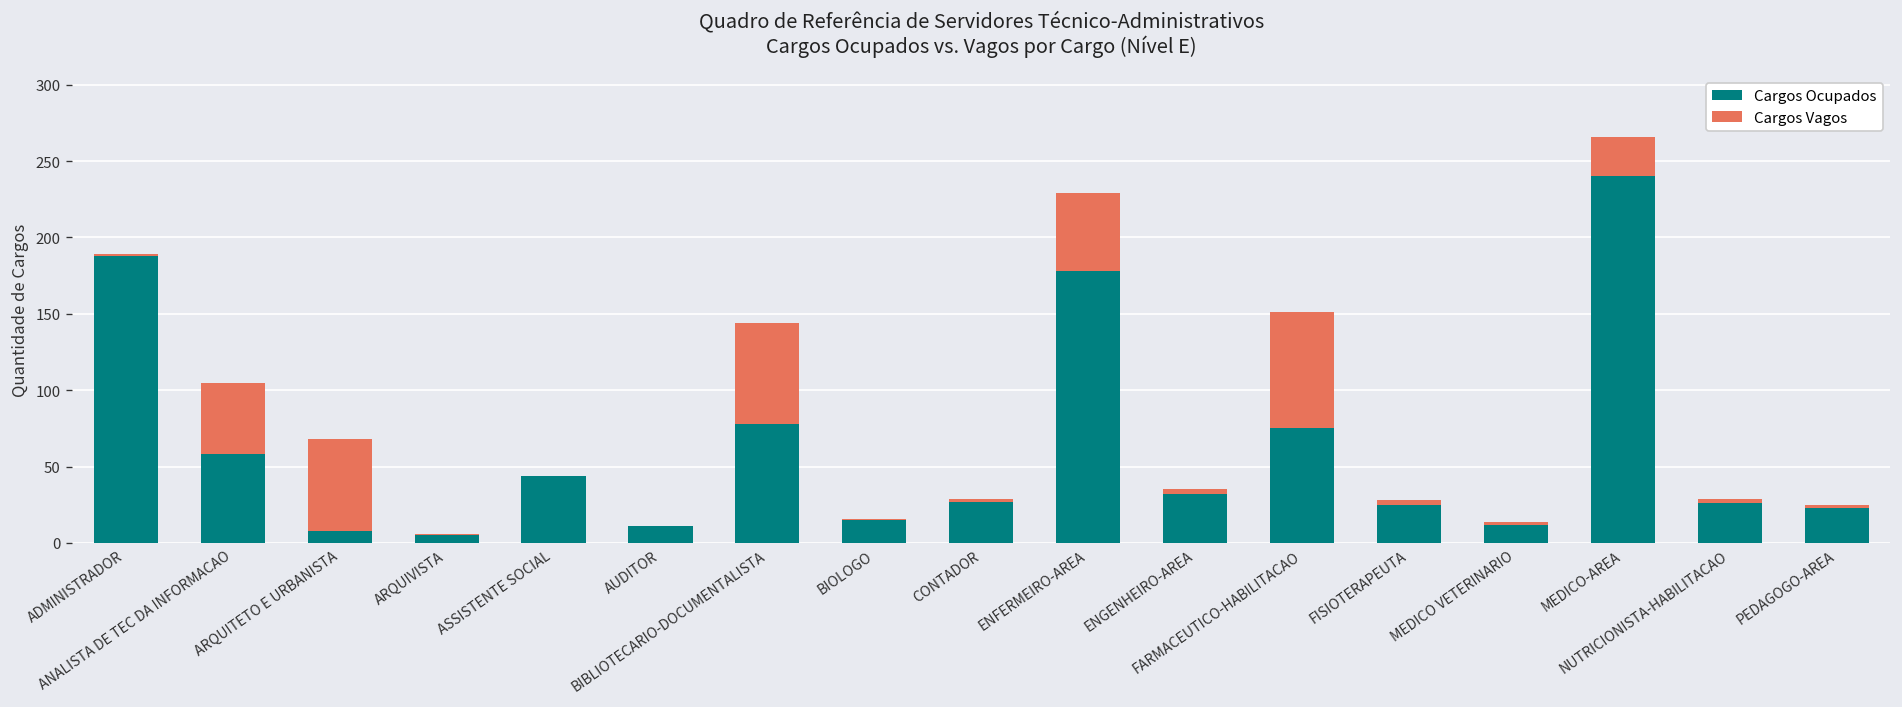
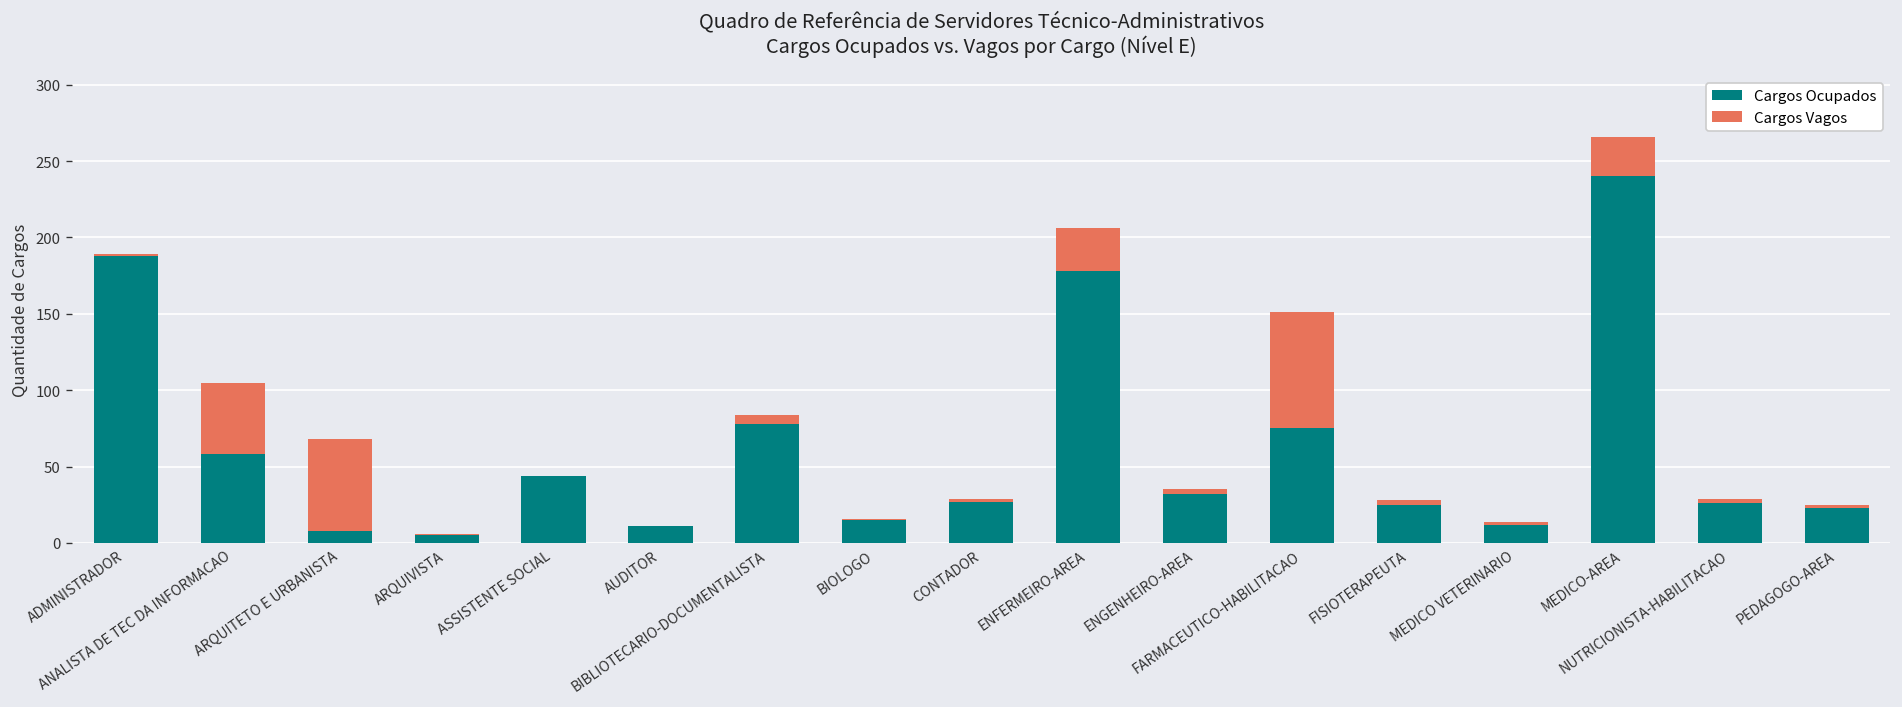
Cargos Vagos, BIBLIOTECARIO-DOCUMENTALISTA: 66 -> 6
Cargos Vagos, ENFERMEIRO-AREA: 51 -> 28
